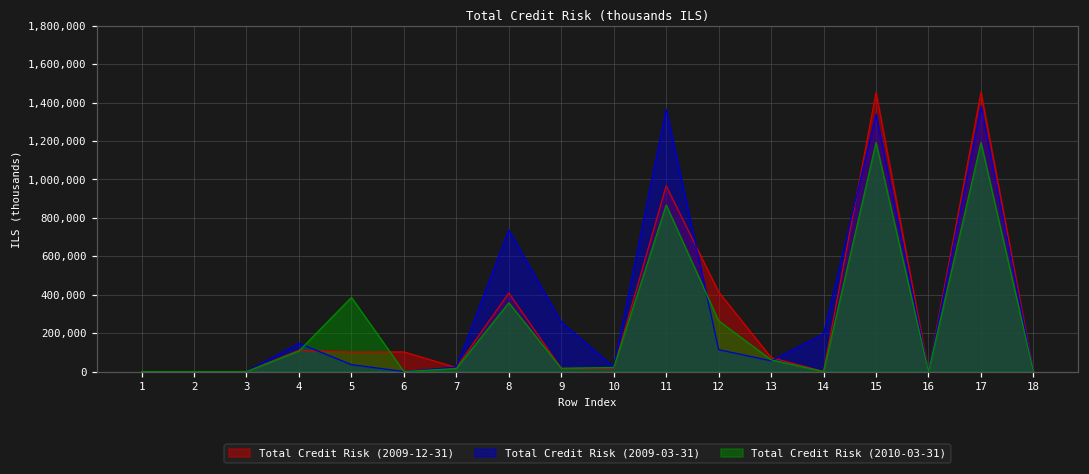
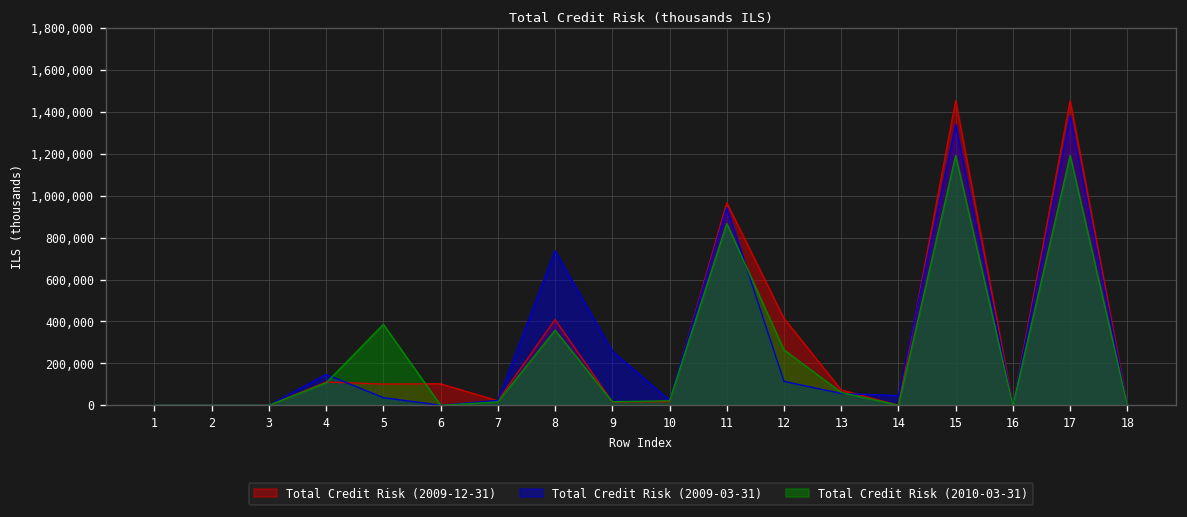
Total Credit Risk (2009-03-31), 11: 1,370,000 -> 940,000
Total Credit Risk (2009-03-31), 14: 200,000 -> 50,000
